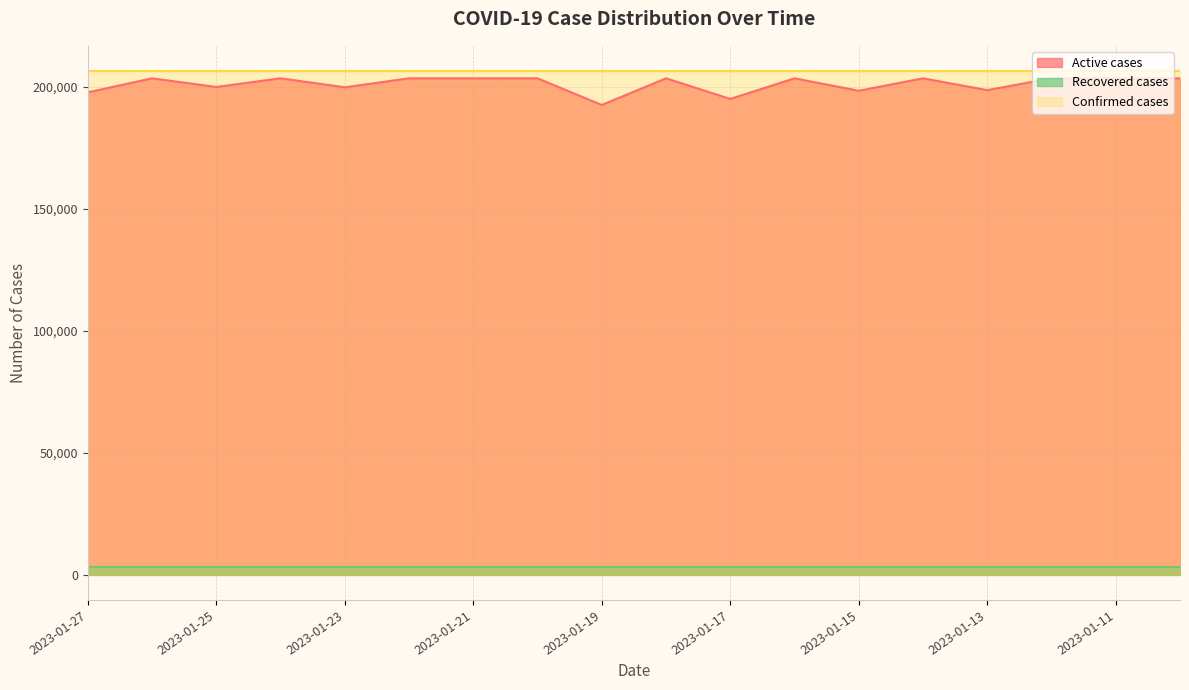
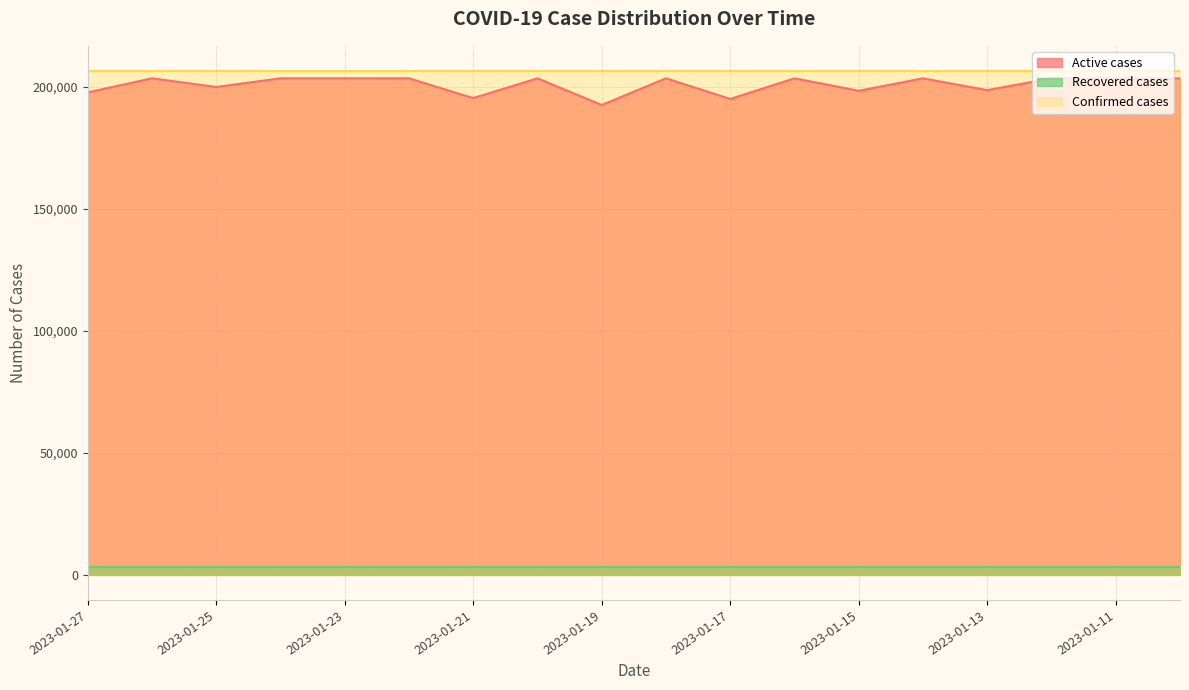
Active cases, 2023-01-23: 200,000 -> 204,000
Active cases, 2023-01-21: 204,000 -> 195,000
